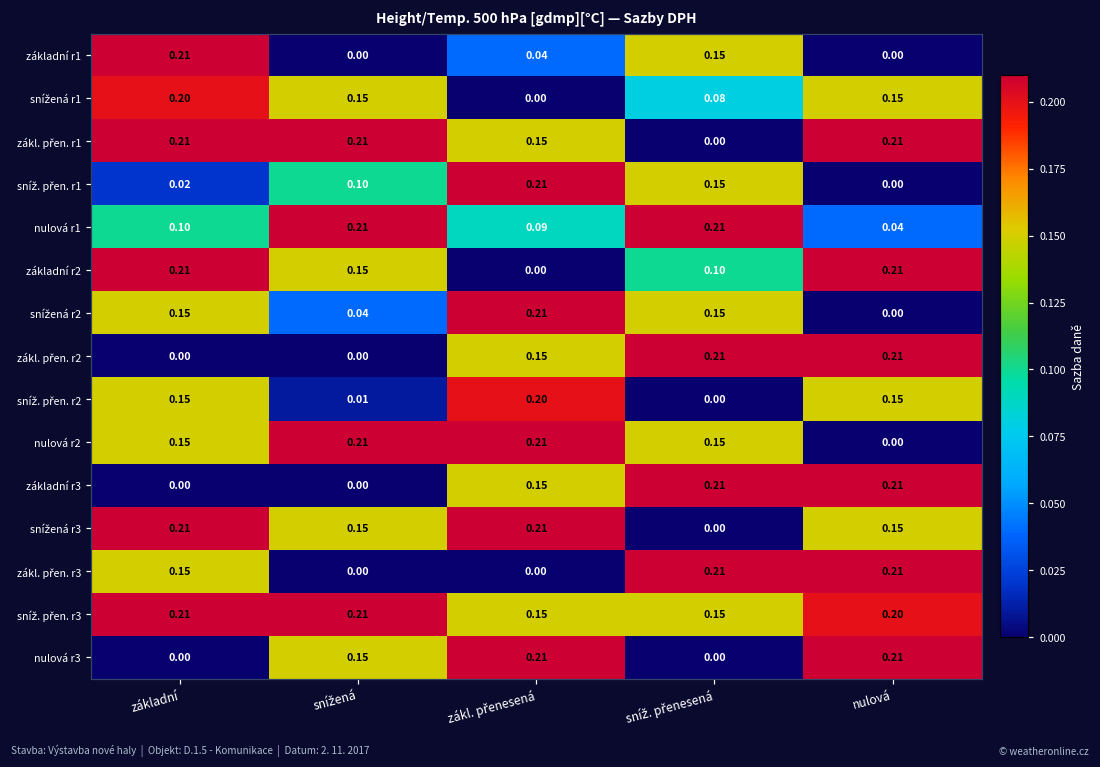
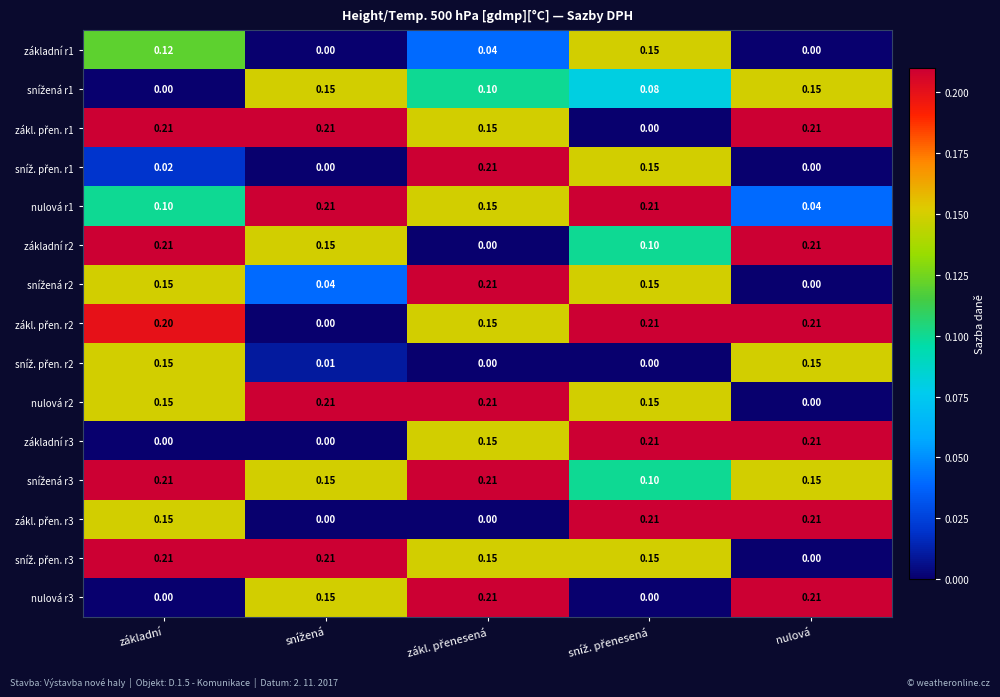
základní r1, základní: 0.21 -> 0.12
snížená r1, základní: 0.20 -> 0.00
snížená r1, zákl. přenesená: 0.00 -> 0.10
sníž. přen. r1, snížená: 0.10 -> 0.00
nulová r1, zákl. přenesená: 0.09 -> 0.15
zákl. přen. r2, základní: 0.00 -> 0.20
sníž. přen. r2, zákl. přenesená: 0.20 -> 0.00
snížená r3, sníž. přenesená: 0.00 -> 0.10
sníž. přen. r3, nulová: 0.20 -> 0.00
